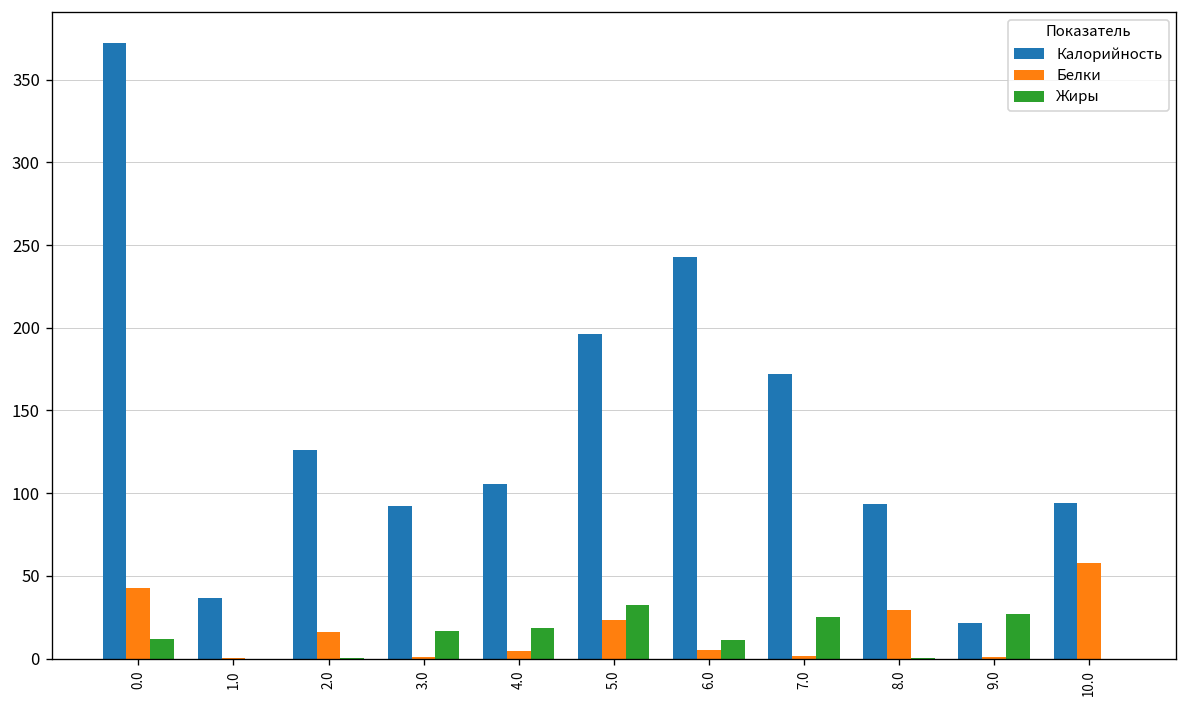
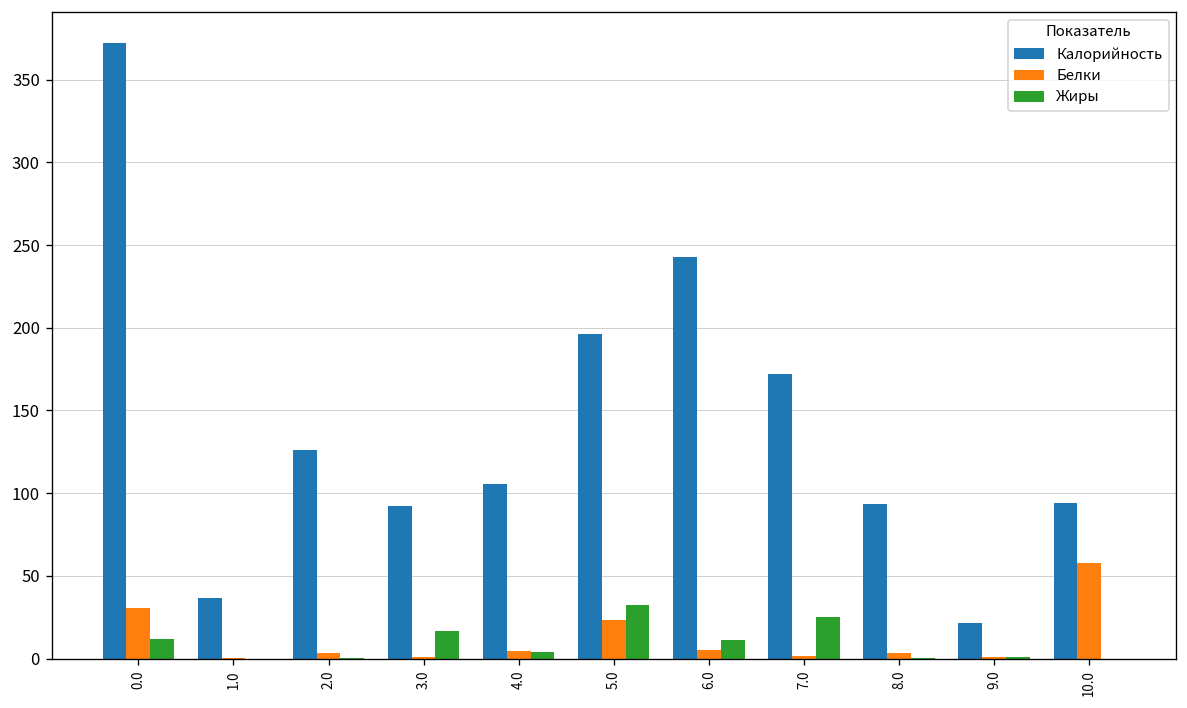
Белки, 0.0: 42 -> 31
Белки, 2.0: 16 -> 3
Жиры, 4.0: 18 -> 4
Белки, 8.0: 29 -> 3
Жиры, 9.0: 27 -> 1
